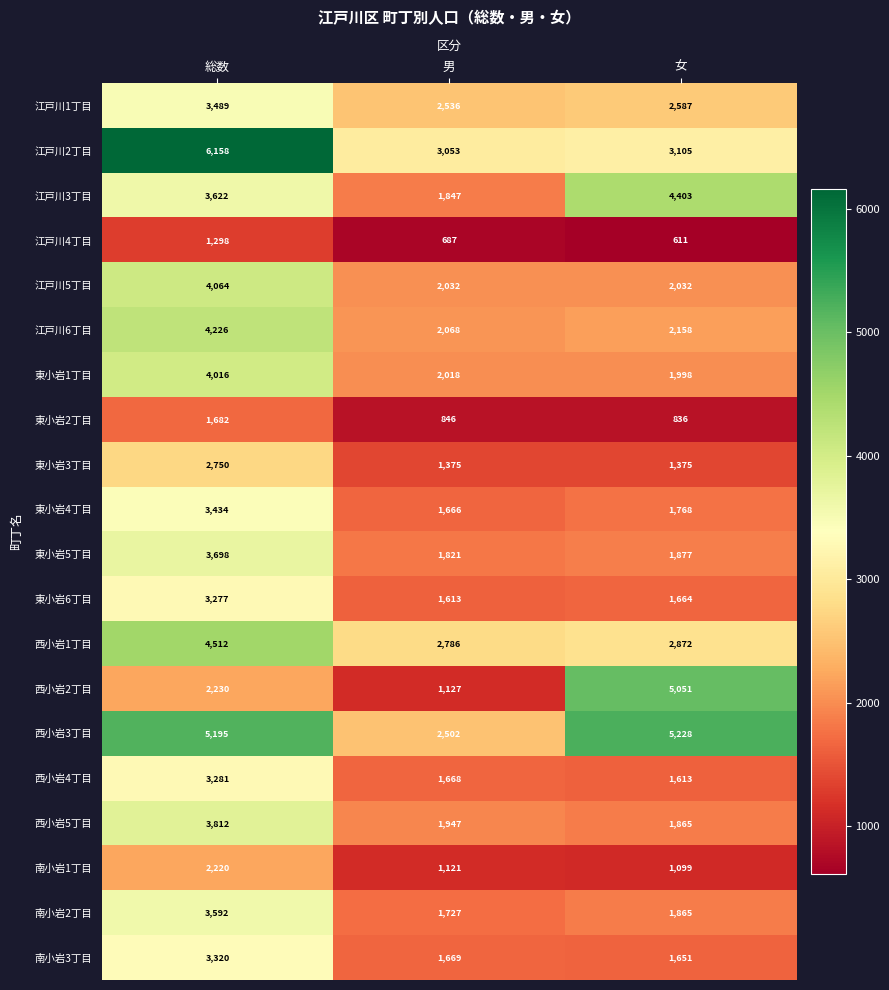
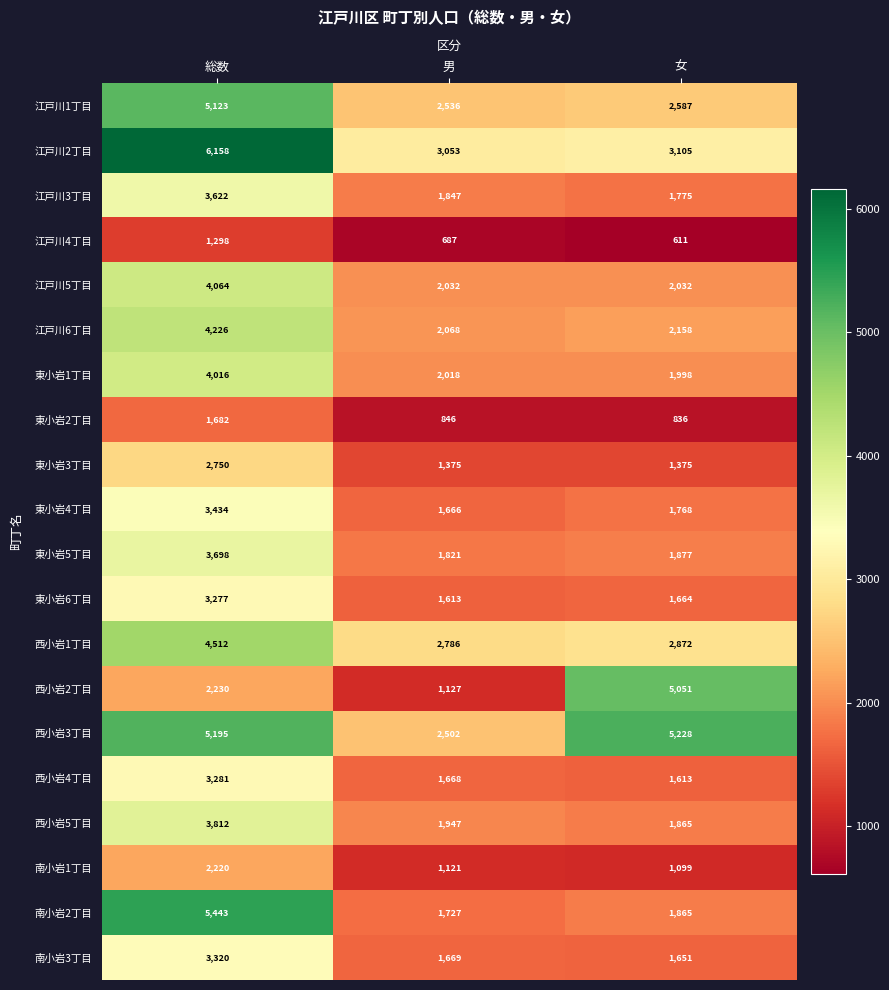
江戸川1丁目, 総数: 3,489 -> 5,123
江戸川3丁目, 女: 4,403 -> 1,775
南小岩2丁目, 総数: 3,592 -> 5,443
